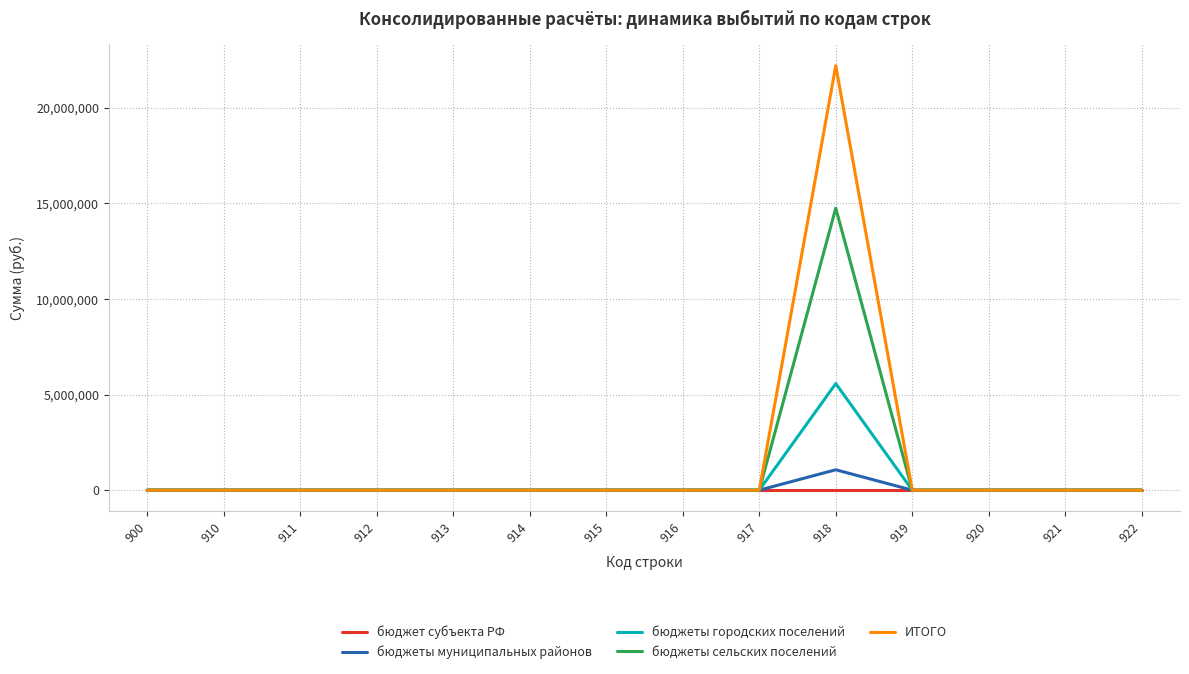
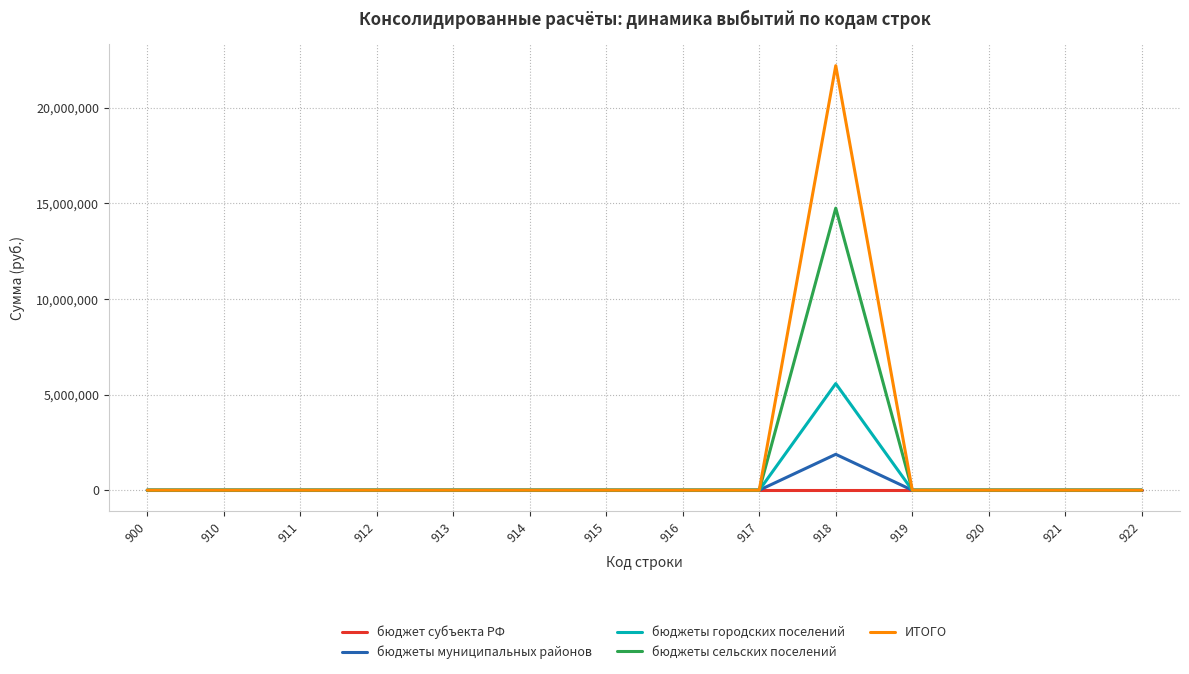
бюджеты муниципальных районов, 918: 1,100,000 -> 1,900,000
